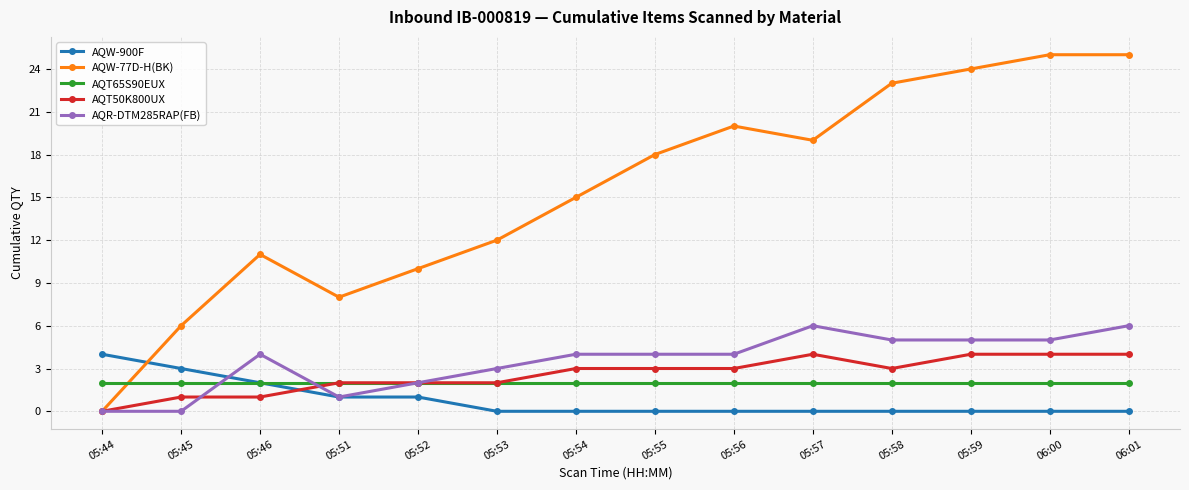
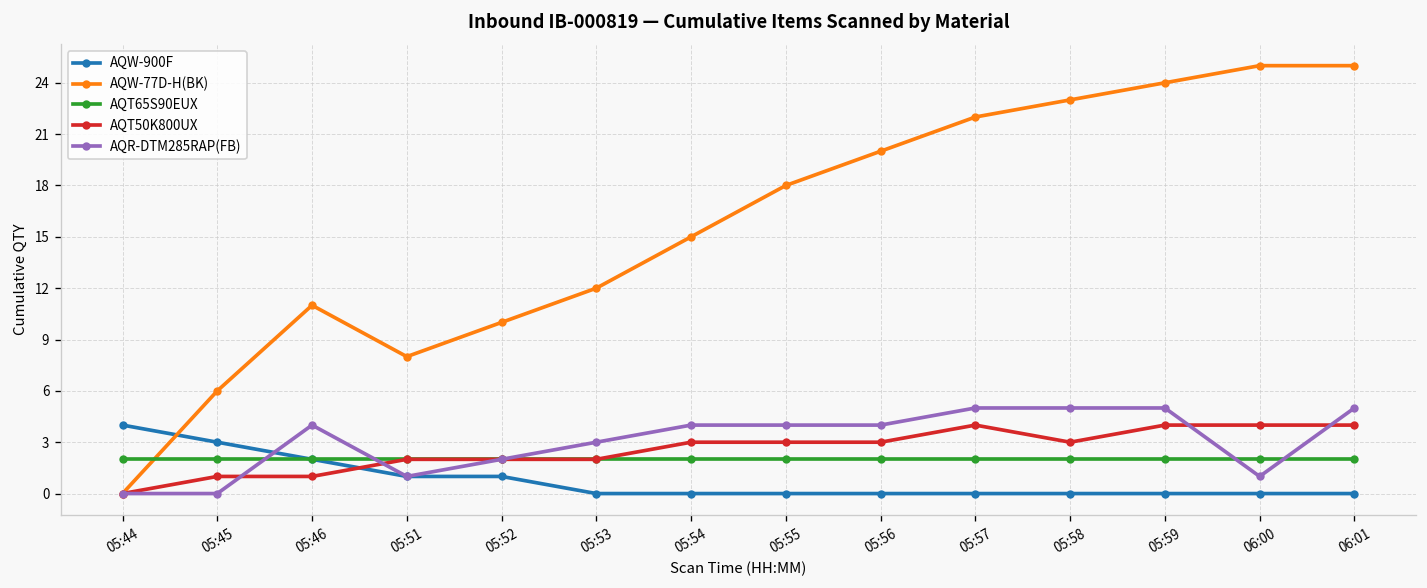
AQW-77D-H(BK), 05:57: 19 -> 22
AQR-DTM285RAP(FB), 05:57: 6 -> 5
AQR-DTM285RAP(FB), 06:00: 5 -> 1
AQR-DTM285RAP(FB), 06:01: 6 -> 5
